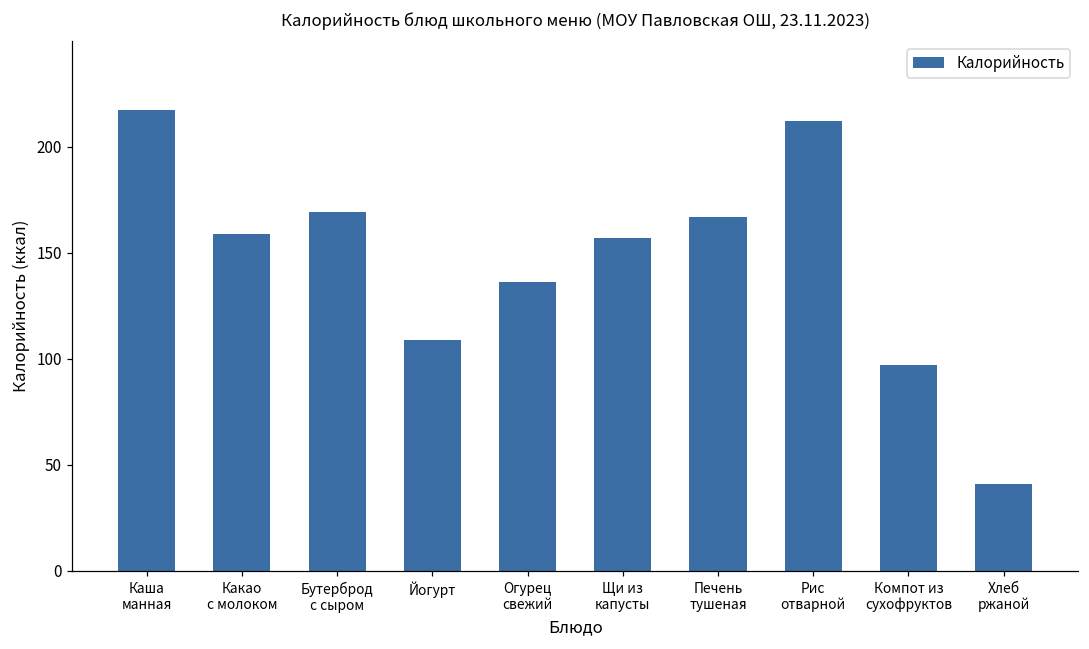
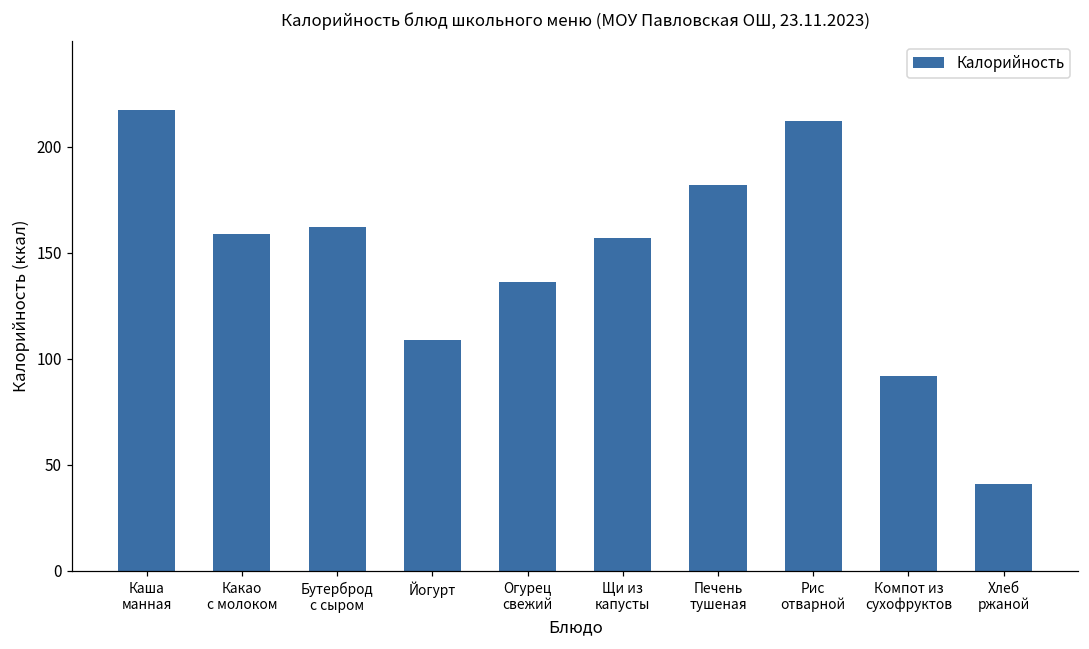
Бутерброд с сыром: 169 -> 162
Печень тушеная: 167 -> 182
Компот из сухофруктов: 97 -> 92
